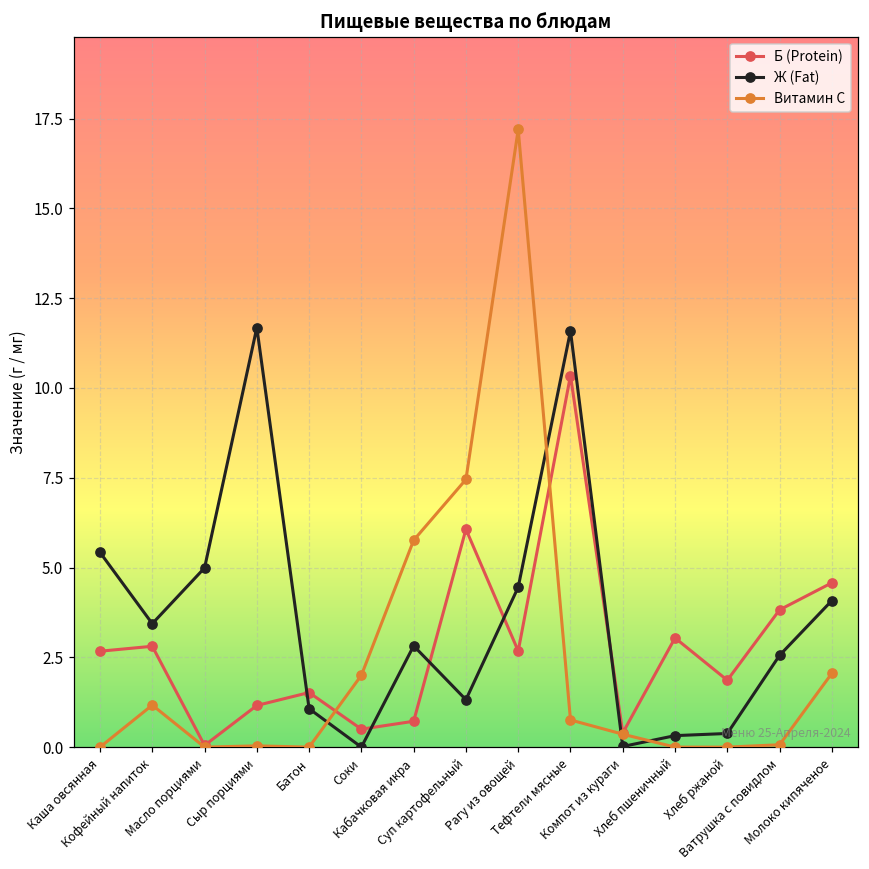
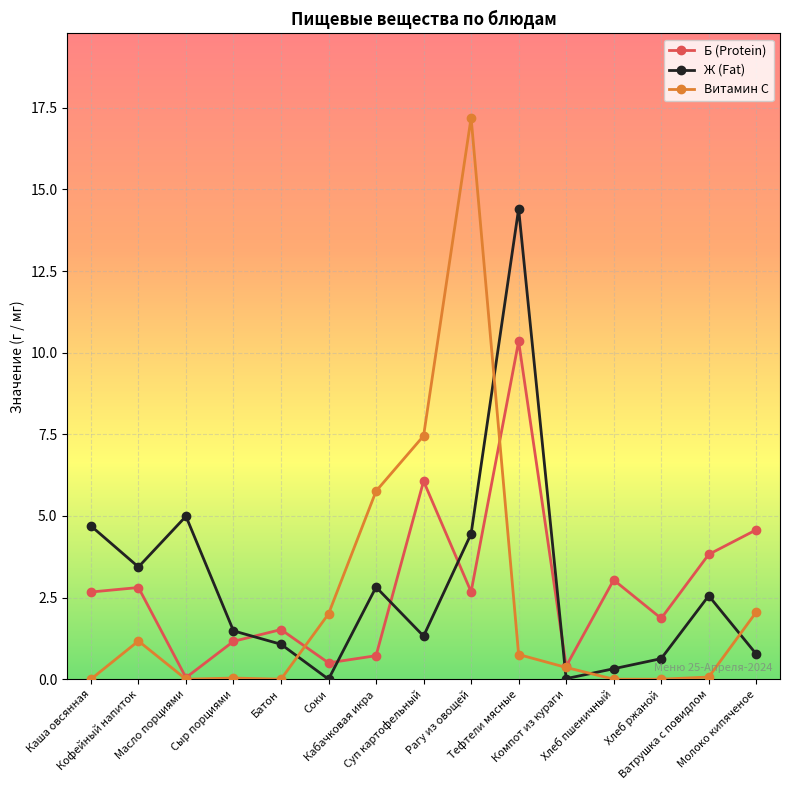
Ж (Fat), Каша овсянная: 5.4 -> 4.7
Ж (Fat), Сыр порциями: 11.7 -> 1.5
Ж (Fat), Тефтели мясные: 11.6 -> 14.4
Ж (Fat), Хлеб ржаной: 0.4 -> 0.6
Ж (Fat), Молоко кипяченое: 4.1 -> 0.8
